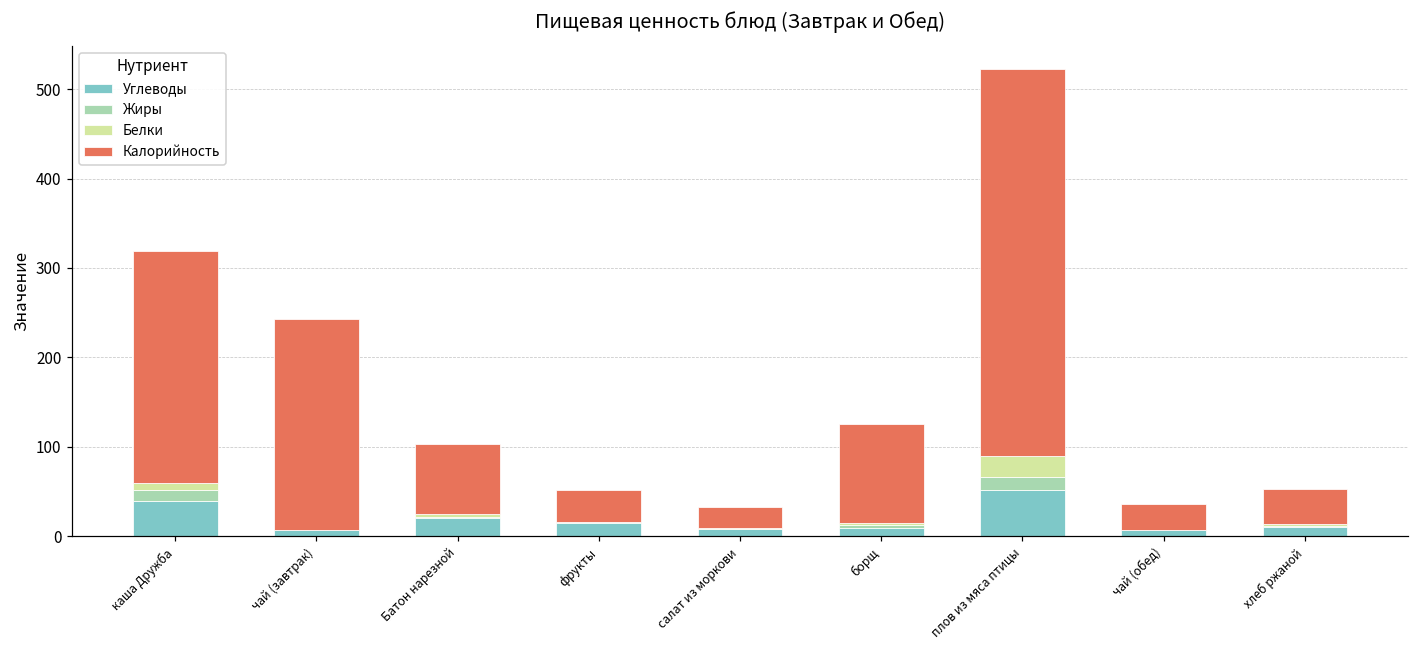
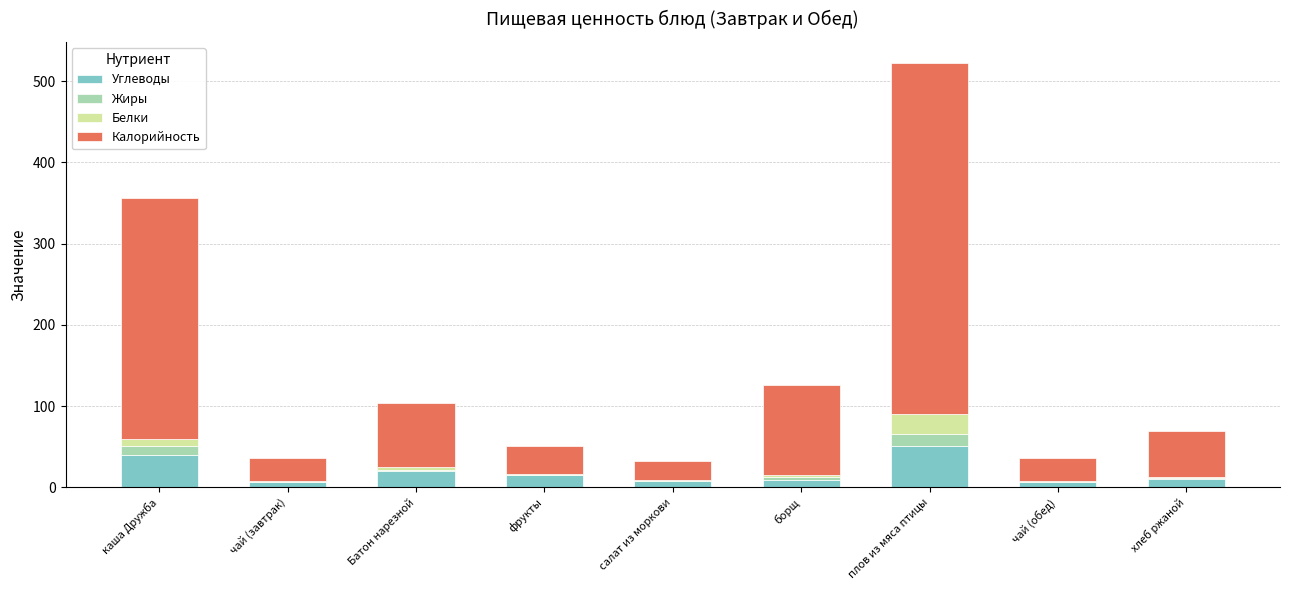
Калорийность, каша Дружба: 260 -> 300
Калорийность, чай (завтрак): 240 -> 30
Калорийность, хлеб ржаной: 40 -> 60
